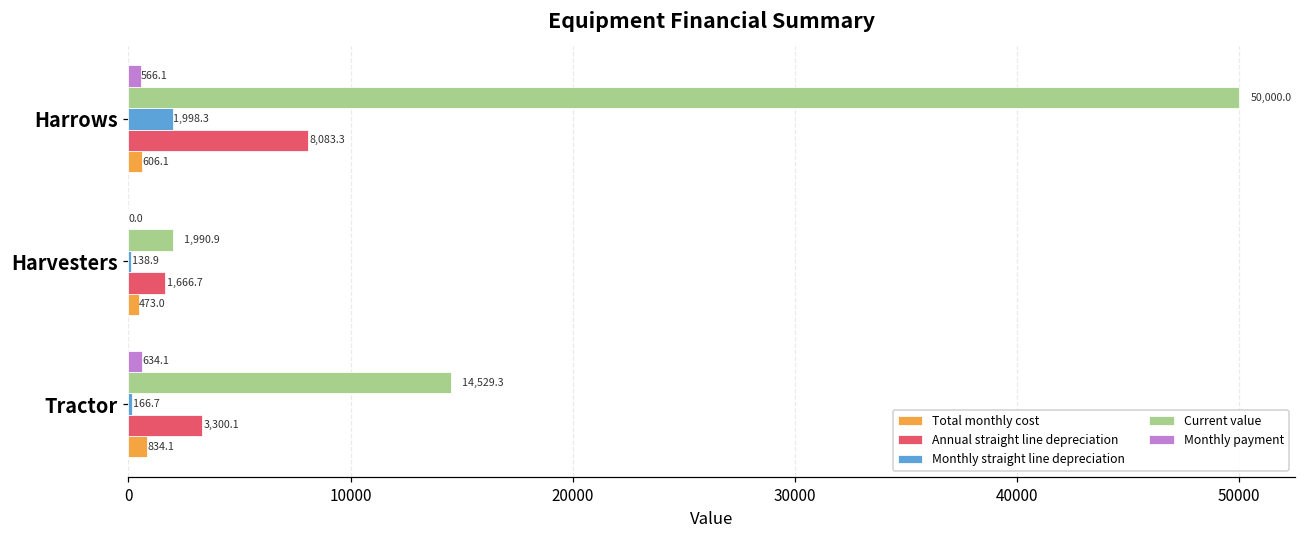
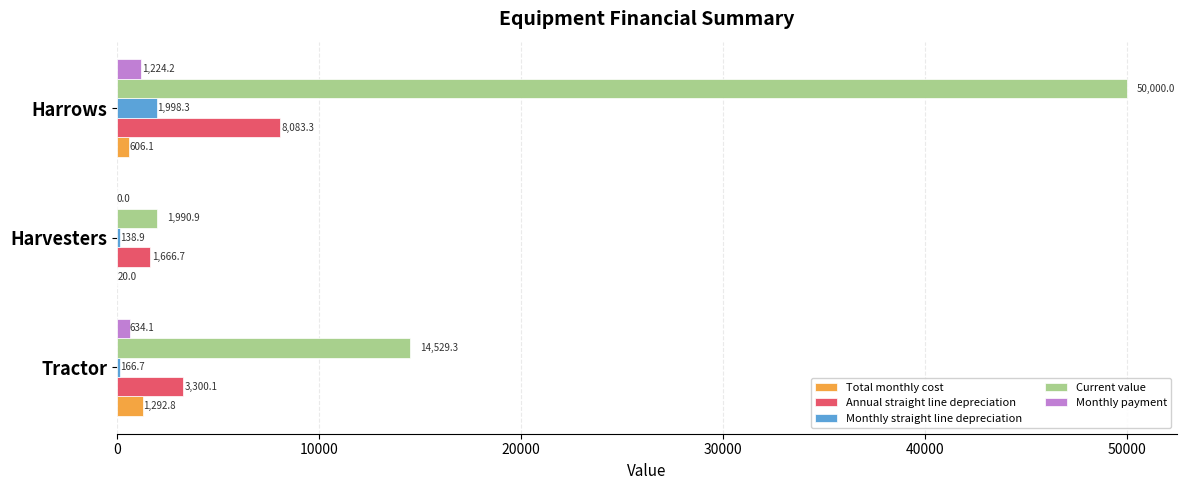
Monthly payment, Harrows: 566.1 -> 1,224.2
Total monthly cost, Harvesters: 473.0 -> 20.0
Total monthly cost, Tractor: 834.1 -> 1,292.8
